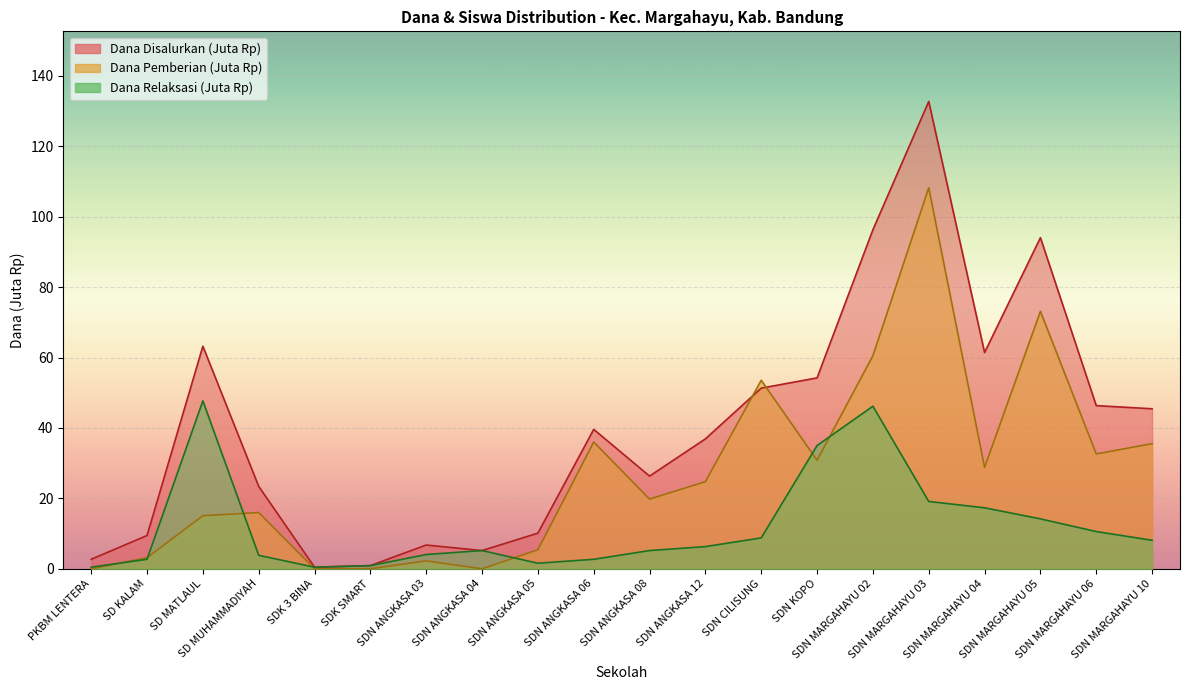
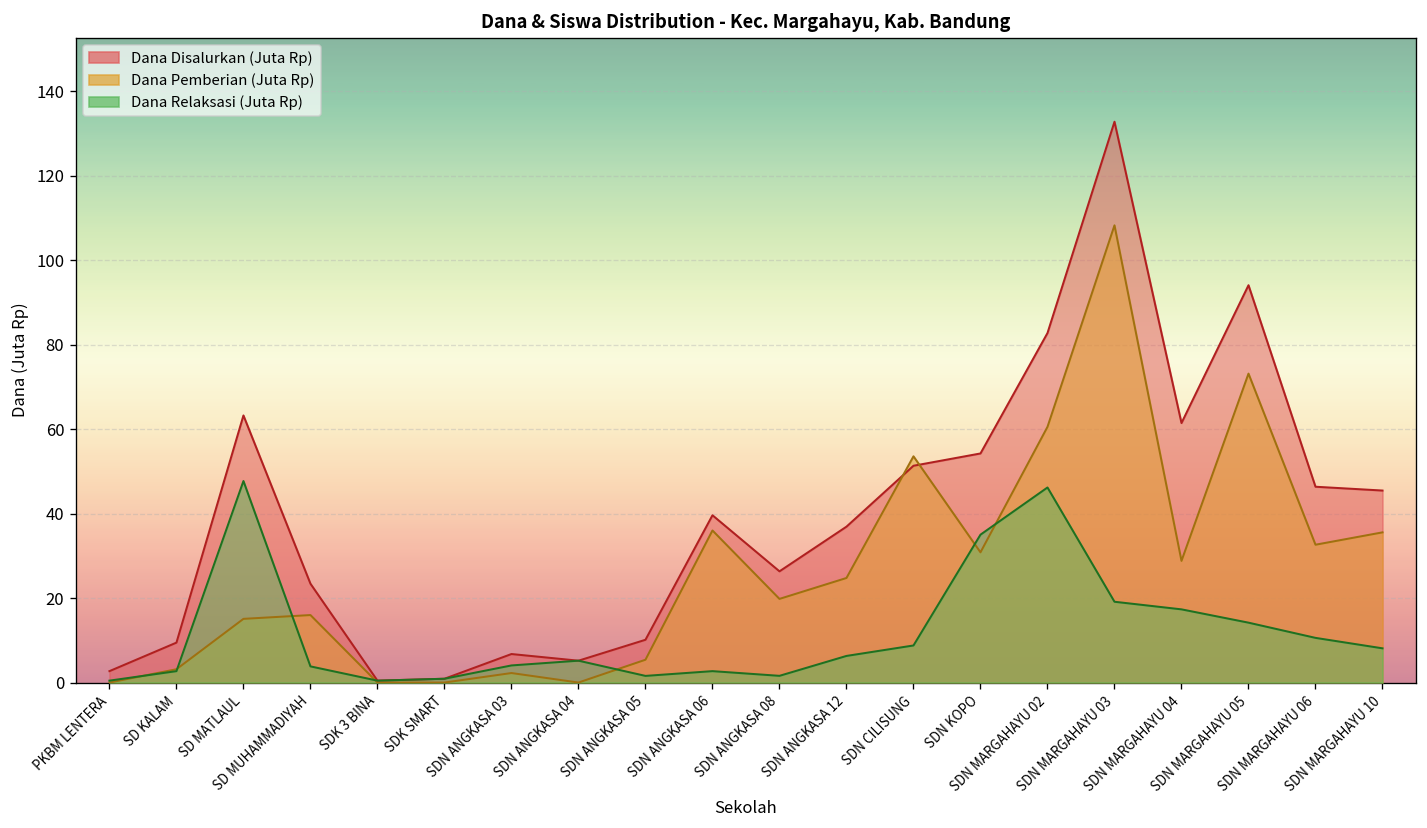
Dana Relaksasi (Juta Rp), SDN ANGKASA 08: 5 -> 2
Dana Disalurkan (Juta Rp), SDN MARGAHAYU 02: 96 -> 83
